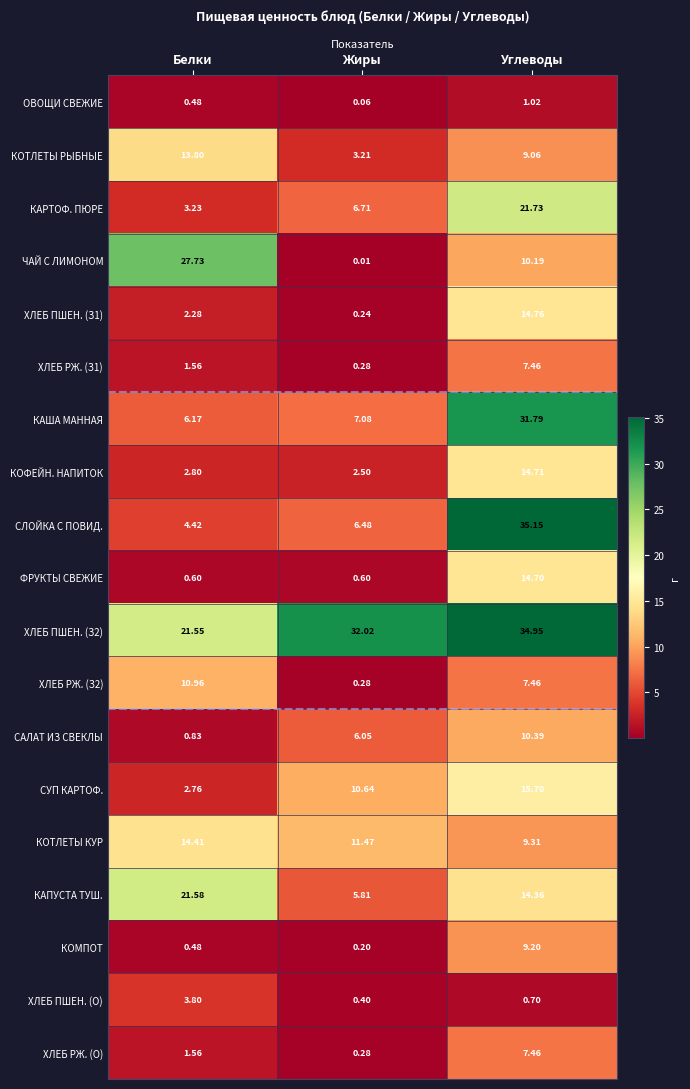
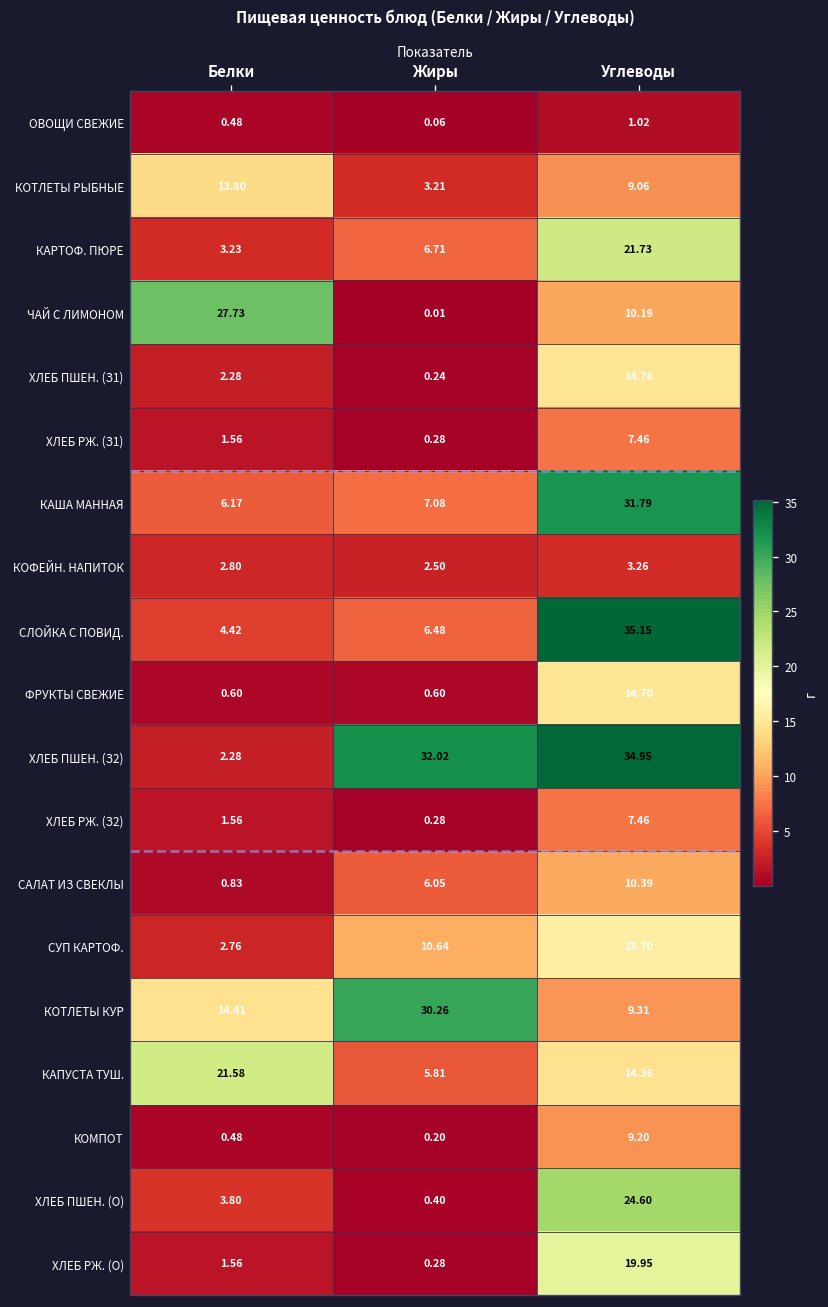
КОФЕЙН. НАПИТОК, Углеводы: 14.71 -> 3.26
ХЛЕБ ПШЕН. (З2), Белки: 21.55 -> 2.28
ХЛЕБ РЖ. (З2), Белки: 10.96 -> 1.56
КОТЛЕТЫ КУР, Жиры: 11.47 -> 30.26
ХЛЕБ ПШЕН. (О), Углеводы: 0.70 -> 24.60
ХЛЕБ РЖ. (О), Углеводы: 7.46 -> 19.95
